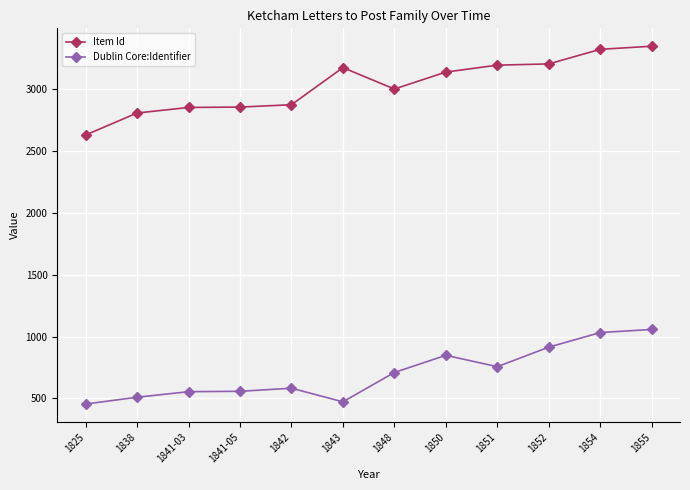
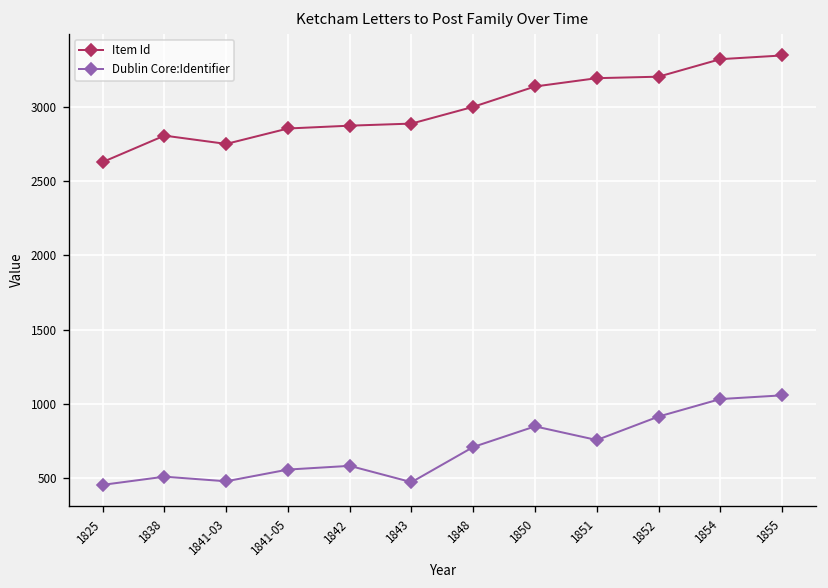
Item Id, 1841-03: 2850 -> 2750
Dublin Core:Identifier, 1841-03: 550 -> 480
Item Id, 1843: 3170 -> 2890
